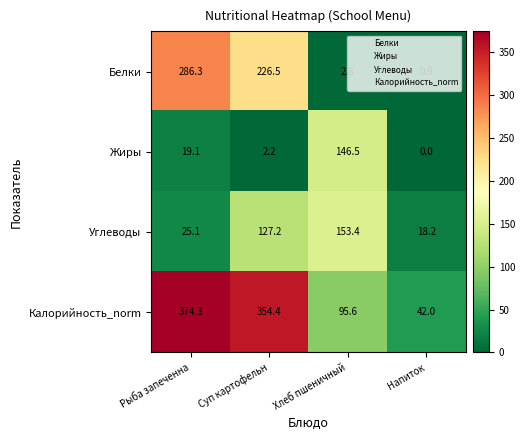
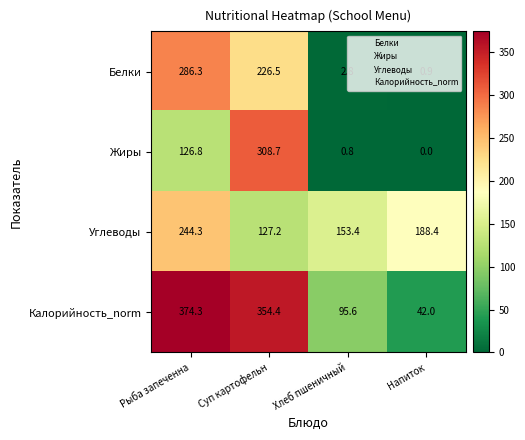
Жиры, Рыба запеченна: 19.1 -> 126.8
Жиры, Суп картофельн: 2.2 -> 308.7
Жиры, Хлеб пшеничный: 146.5 -> 0.8
Углеводы, Рыба запеченна: 25.1 -> 244.3
Углеводы, Напиток: 18.2 -> 188.4
